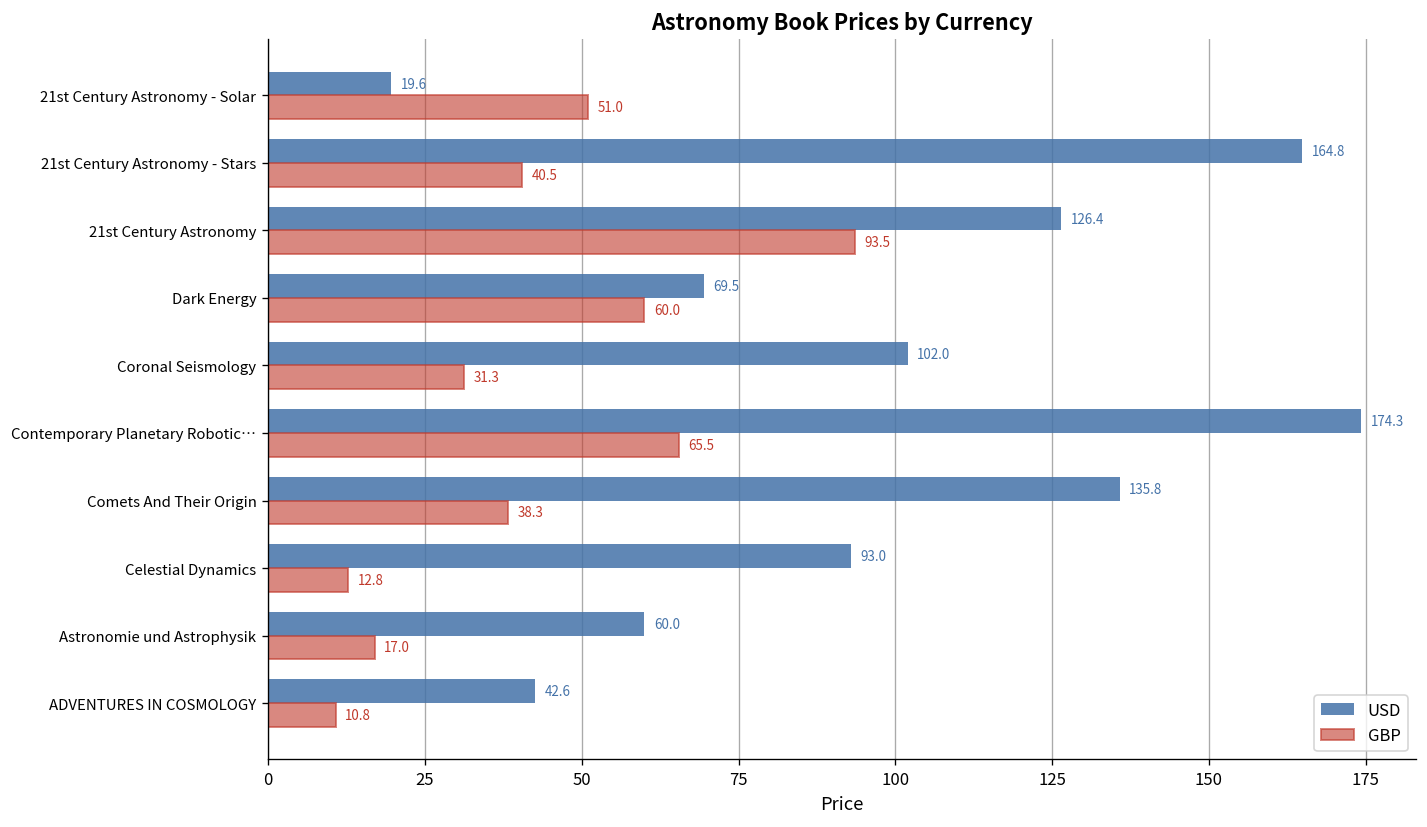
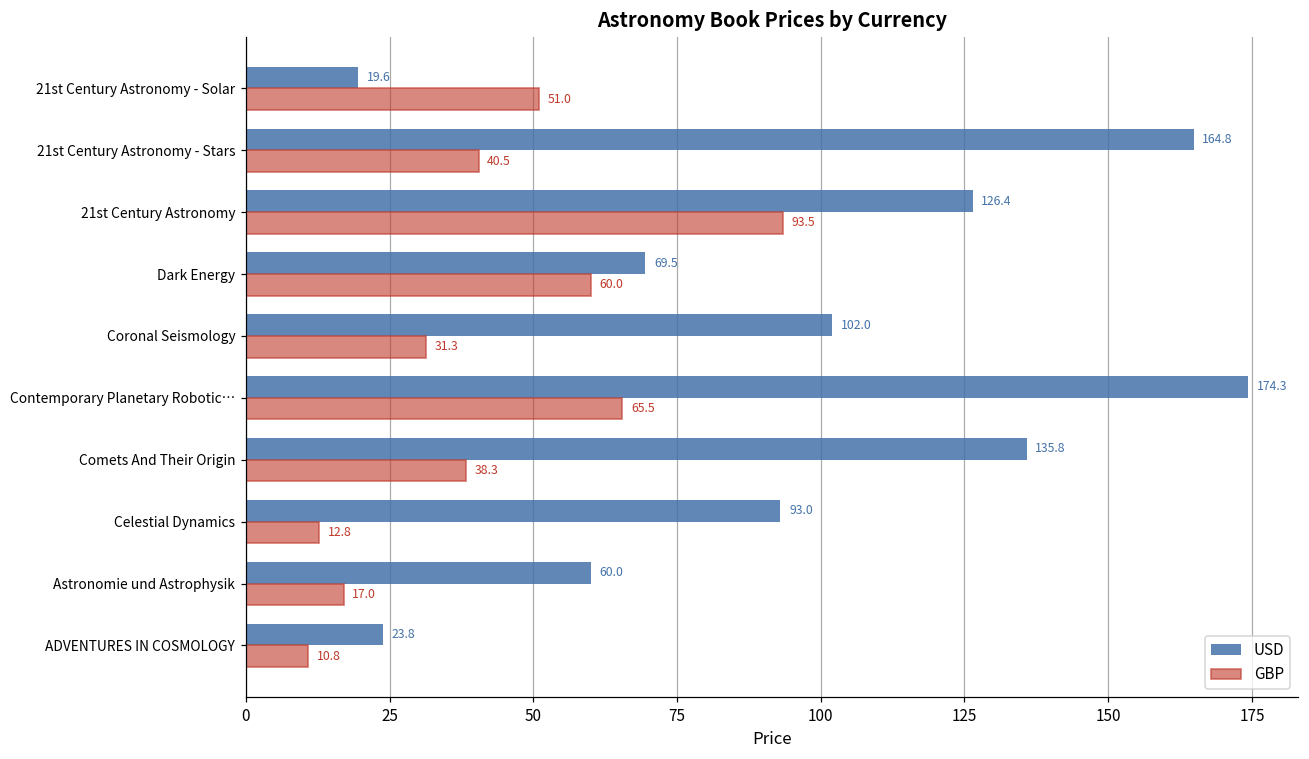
USD, ADVENTURES IN COSMOLOGY: 42.6 -> 23.8
